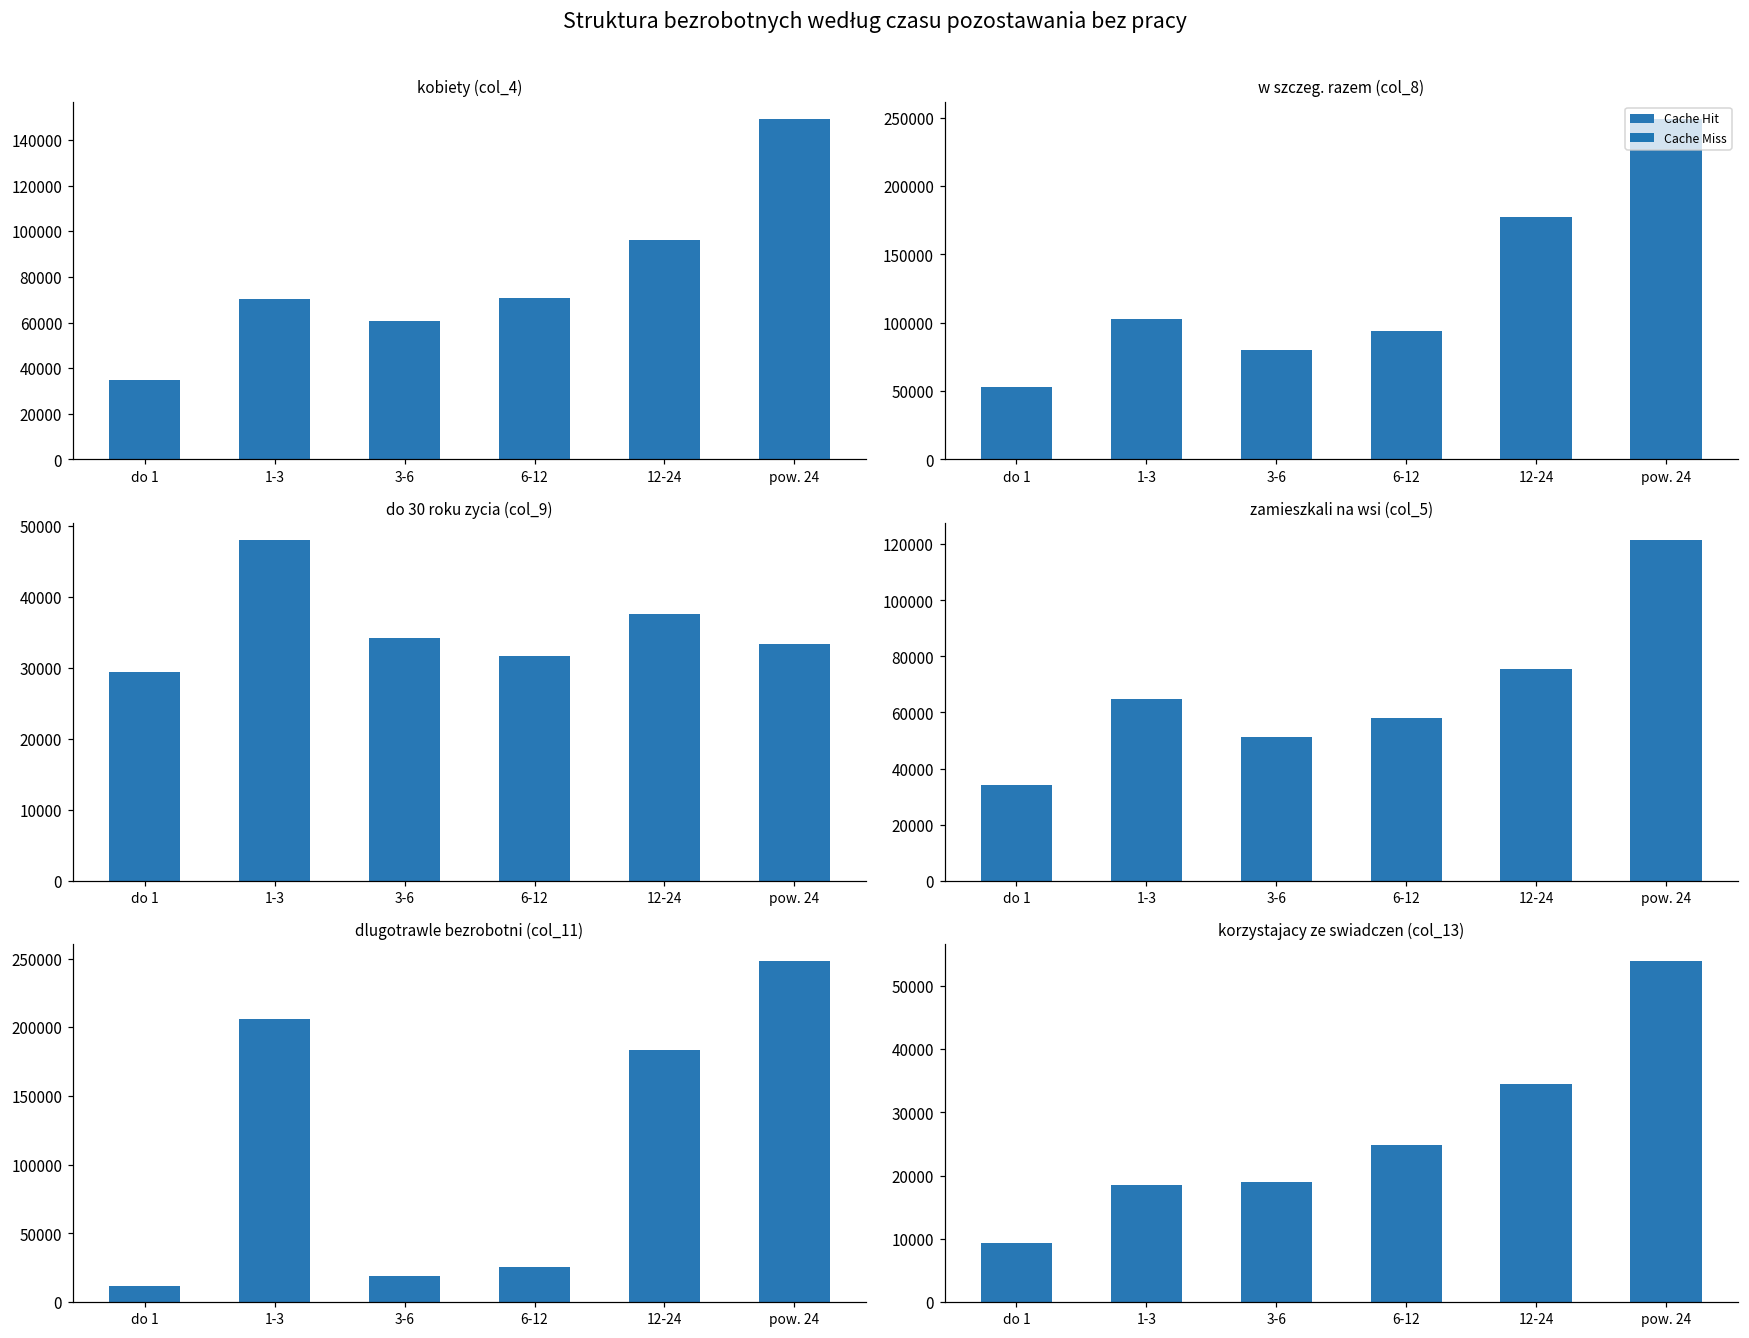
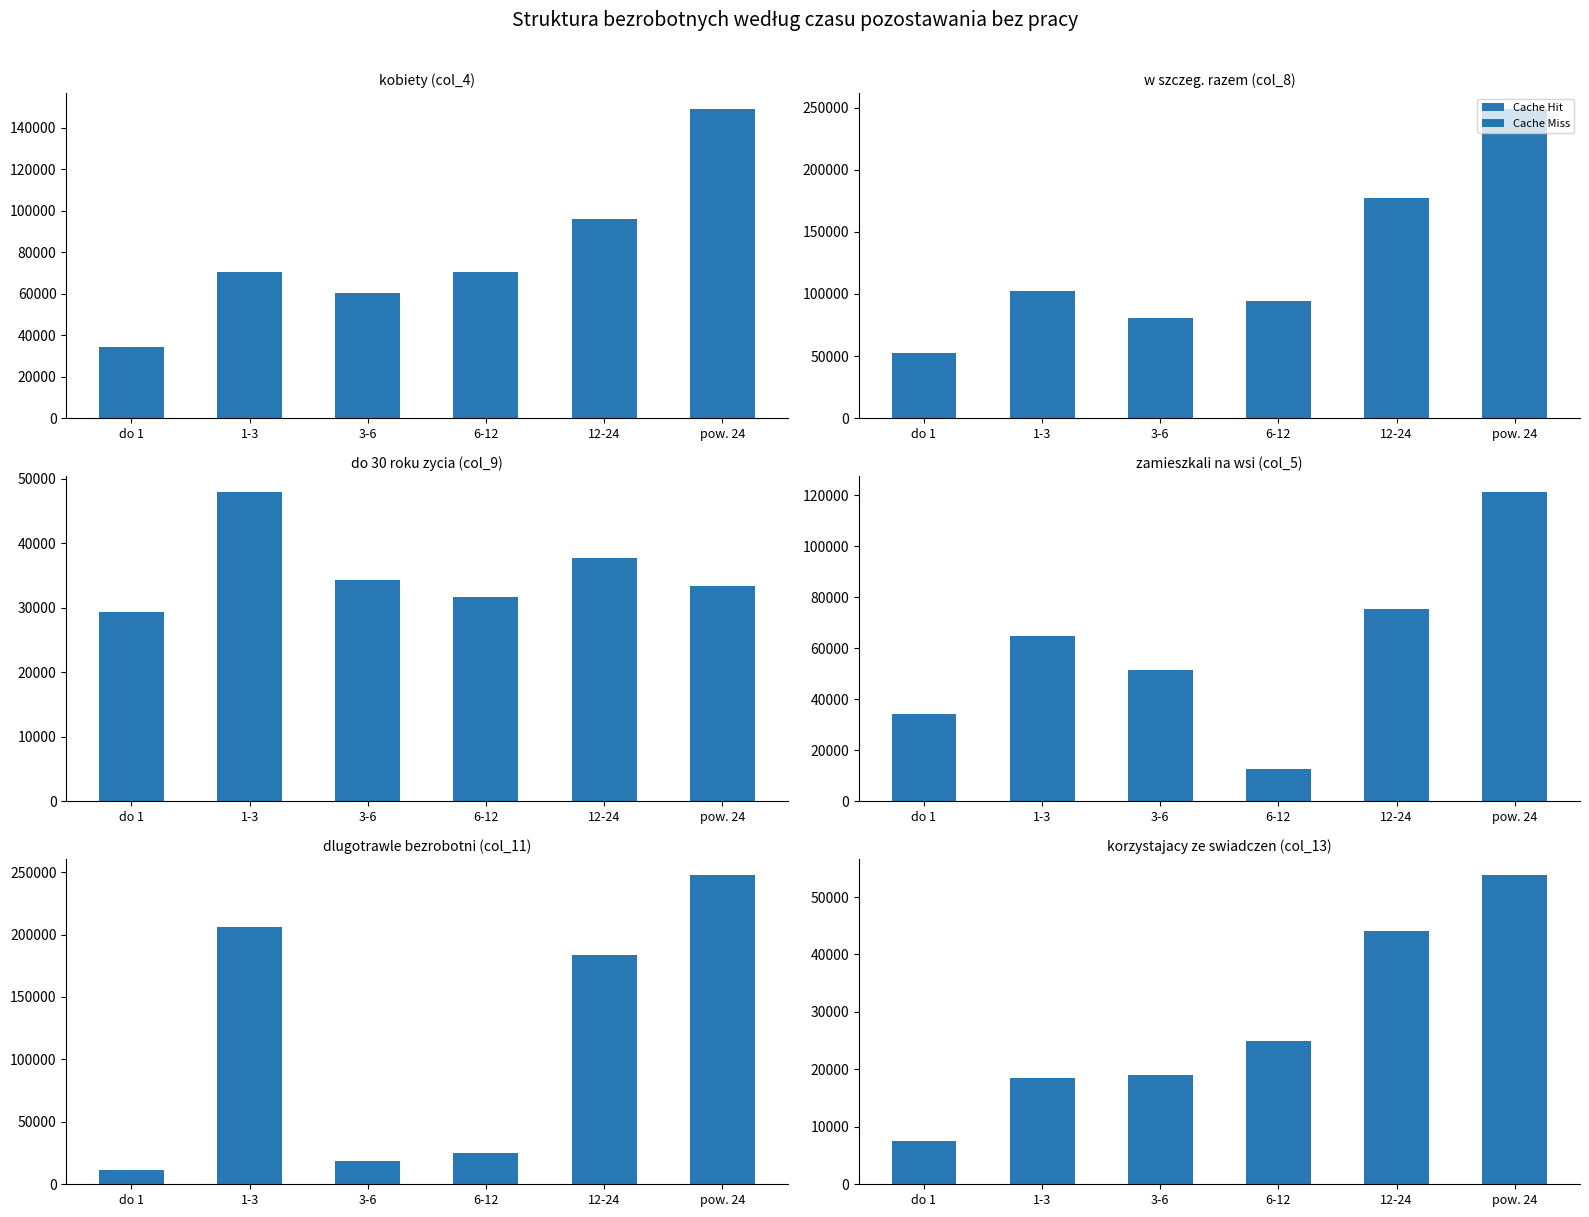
zamieszkali na wsi (col_5), 6-12: 58000 -> 13000
korzystajacy ze swiadczen (col_13), do 1: 9000 -> 8000
korzystajacy ze swiadczen (col_13), 12-24: 34000 -> 44000
